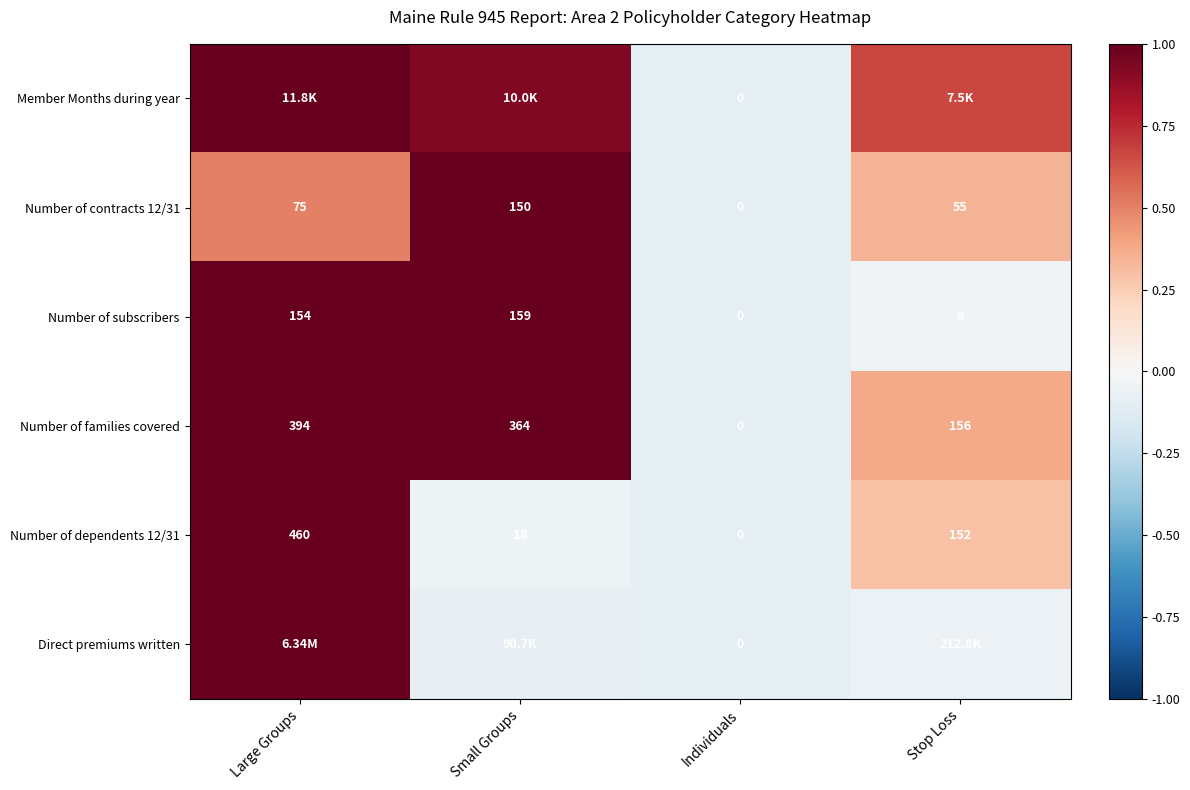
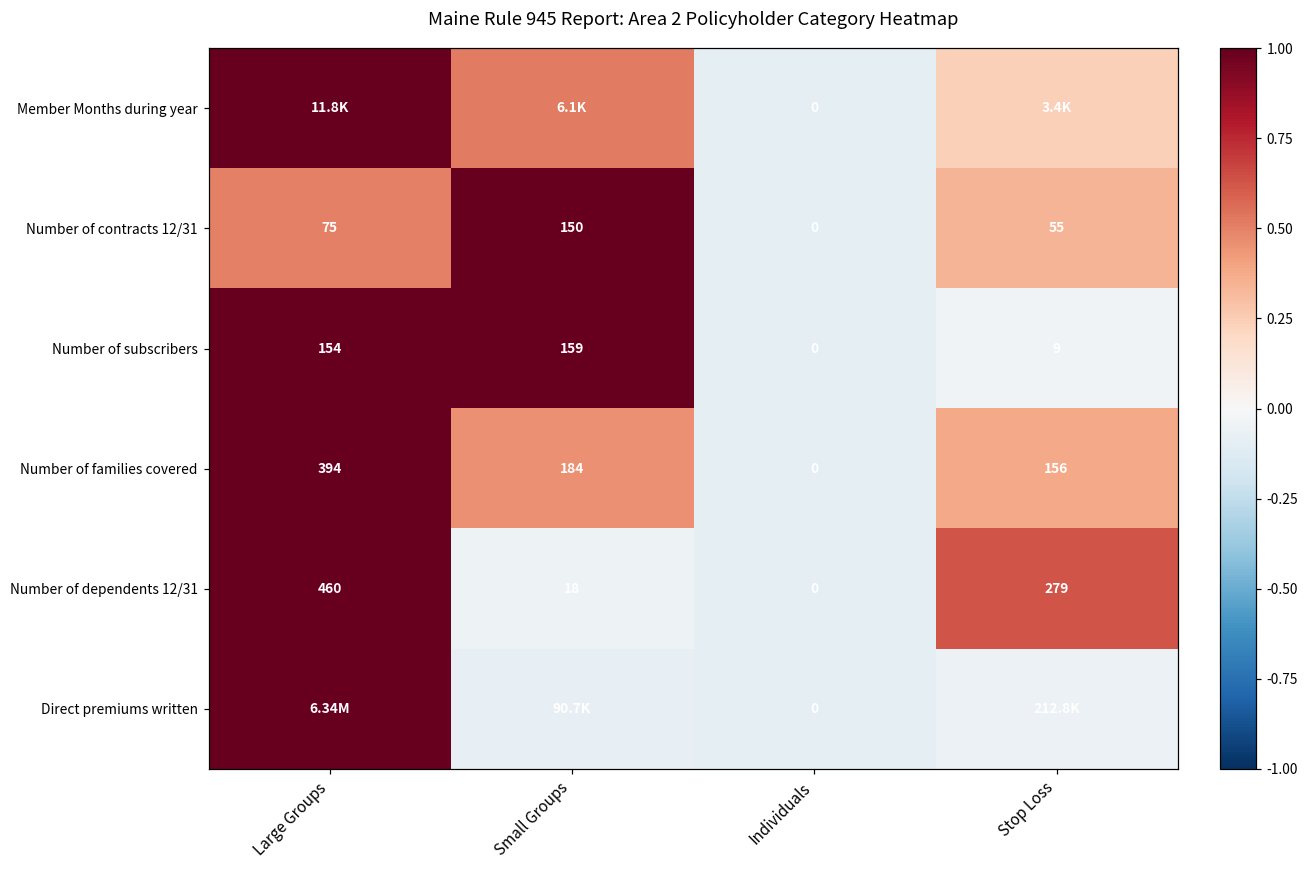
Member Months during year, Small Groups: 10.0K -> 6.1K
Member Months during year, Stop Loss: 7.5K -> 3.4K
Number of families covered, Small Groups: 364 -> 184
Number of dependents 12/31, Stop Loss: 152 -> 279
